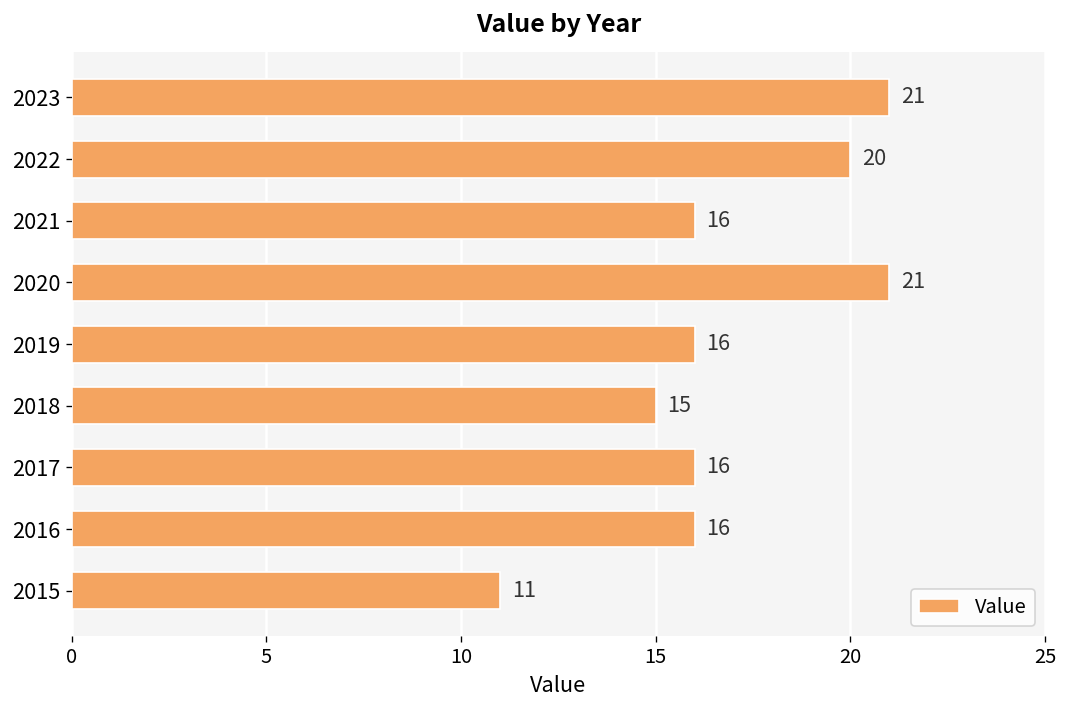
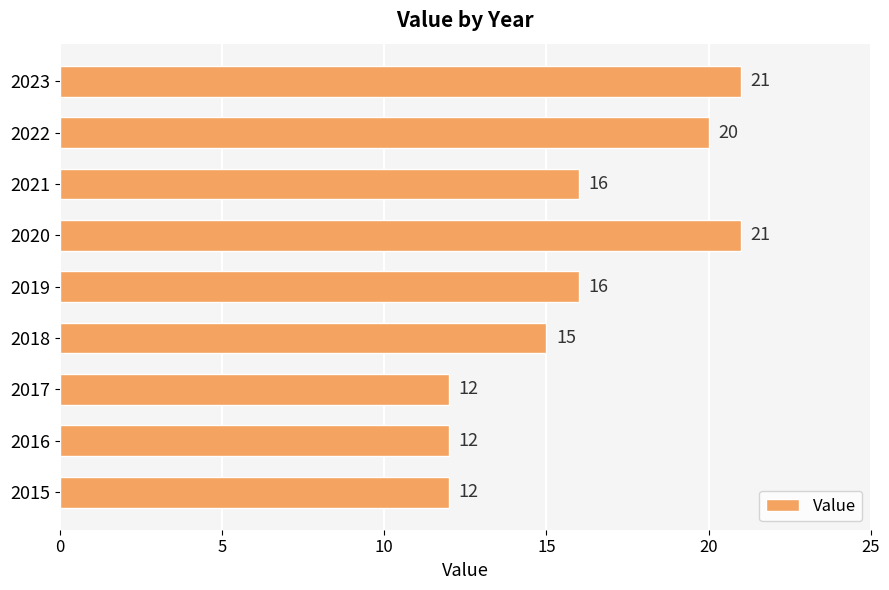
2017: 16 -> 12
2016: 16 -> 12
2015: 11 -> 12
